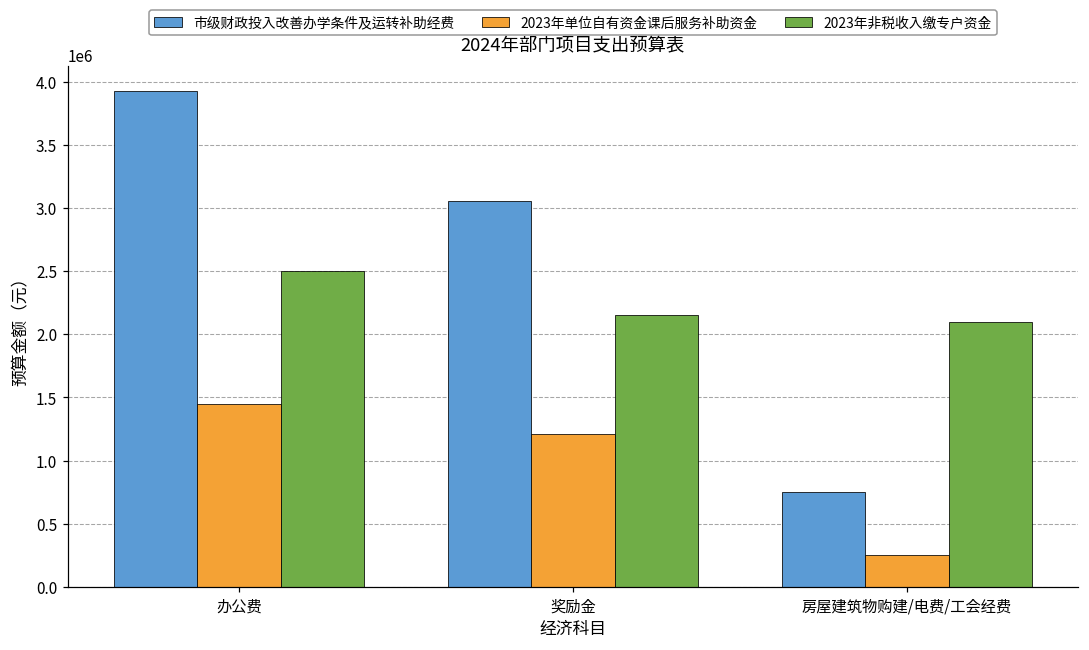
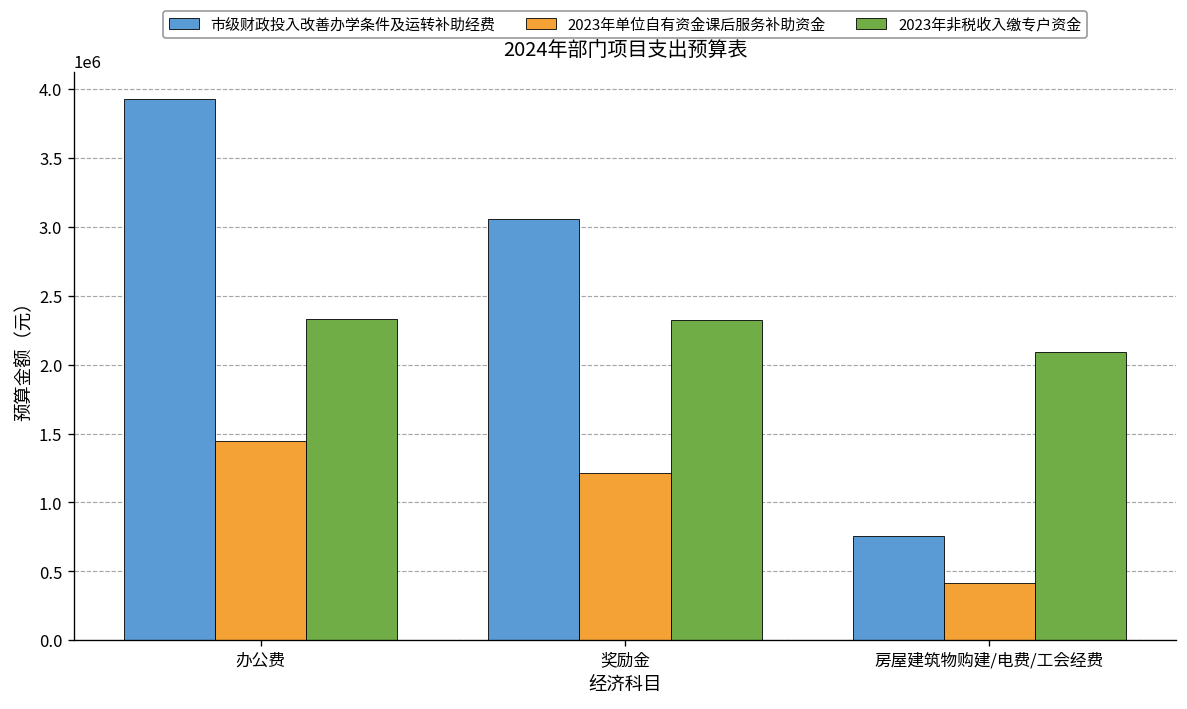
2023年非税收入缴专户资金, 办公费: 2500000 -> 2330000
2023年非税收入缴专户资金, 奖励金: 2150000 -> 2320000
2023年单位自有资金课后服务补助资金, 房屋建筑物购建/电费/工会经费: 260000 -> 420000
